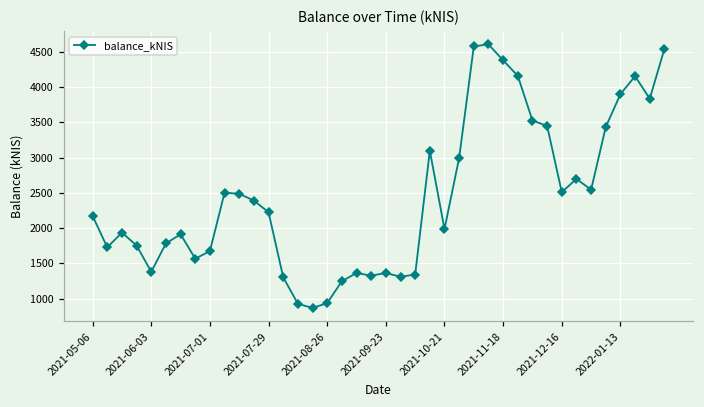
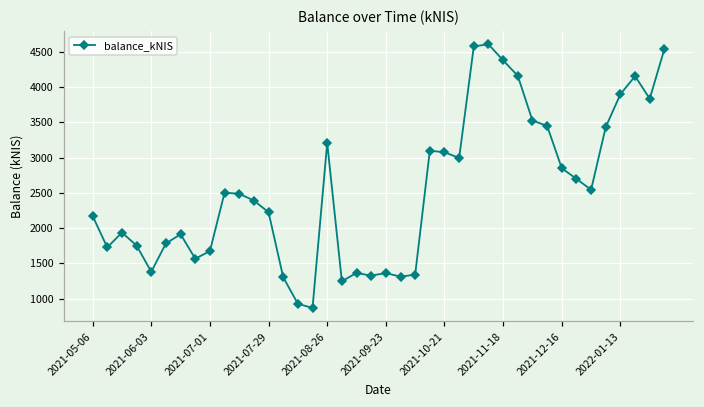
2021-08-26: 900 -> 3200
2021-10-21: 2000 -> 3100
2021-12-16: 2500 -> 2800
